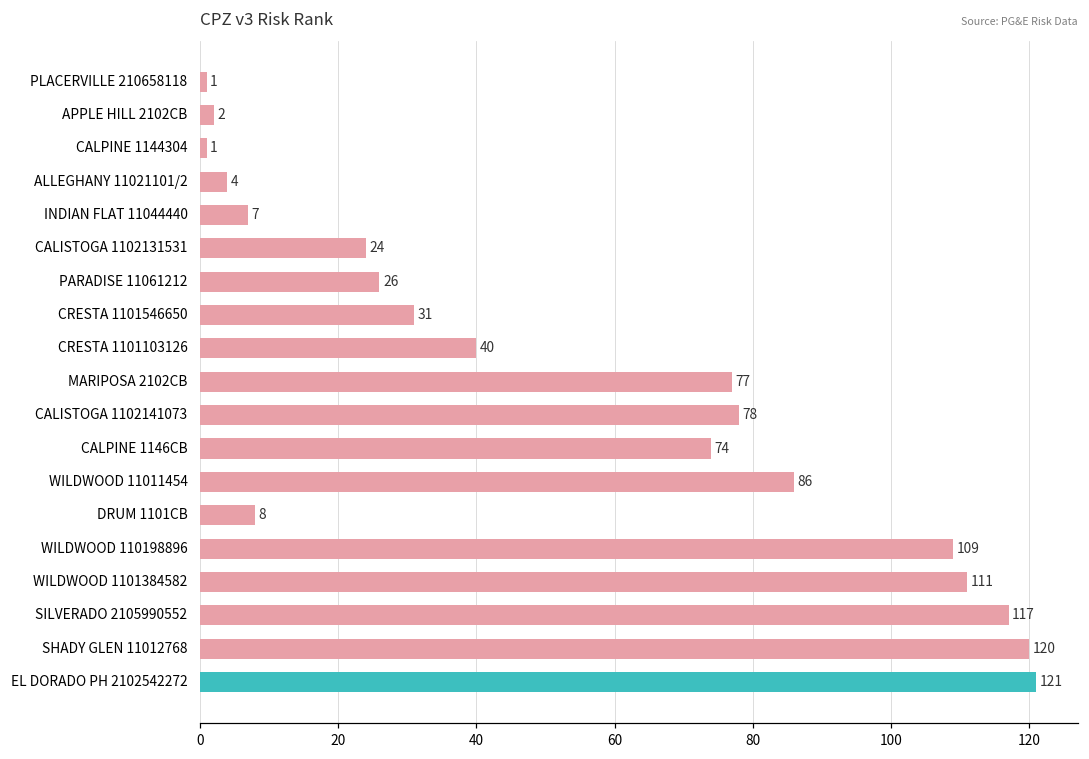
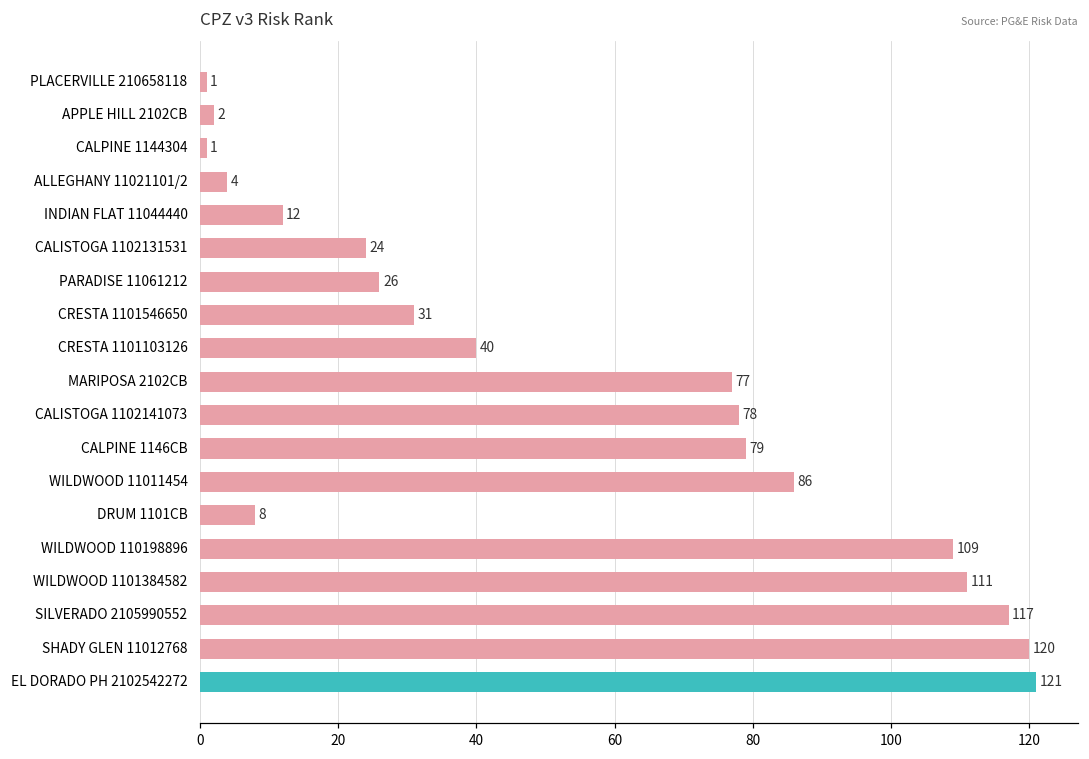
INDIAN FLAT 11044440: 7 -> 12
CALPINE 1146CB: 74 -> 79
